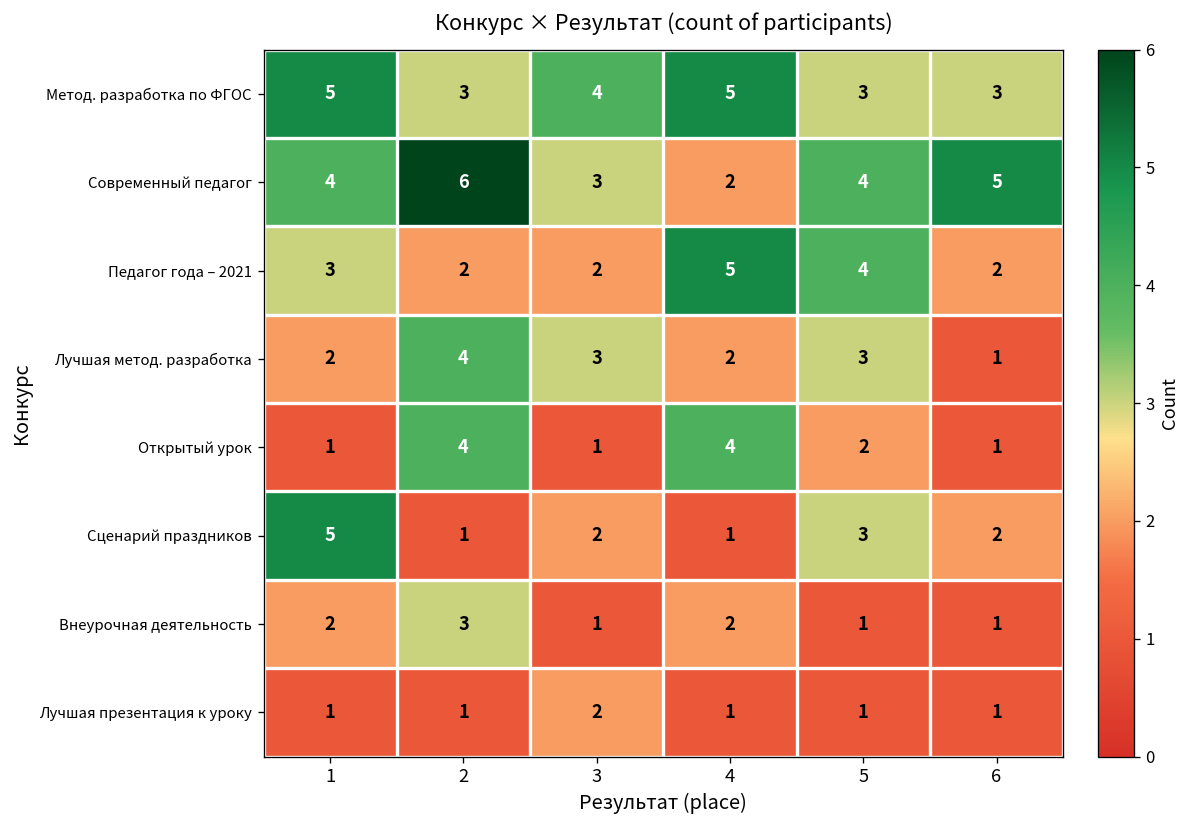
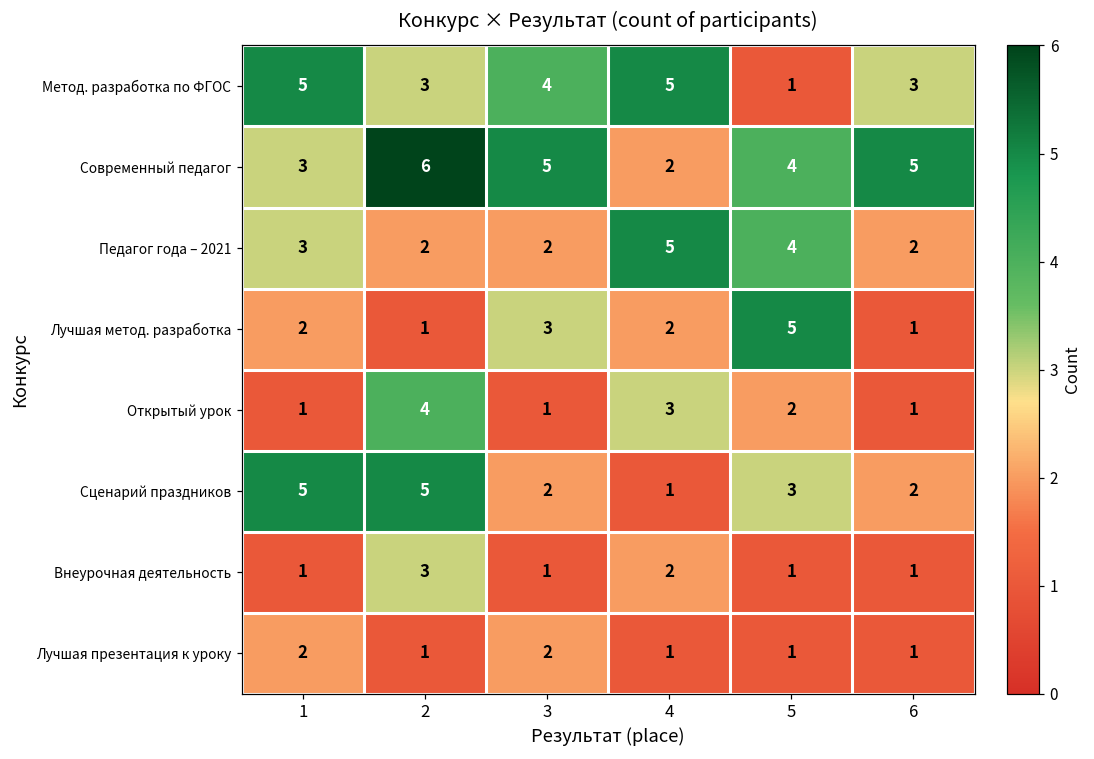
Метод. разработка по ФГОС, 5: 3 -> 1
Современный педагог, 1: 4 -> 3
Современный педагог, 3: 3 -> 5
Лучшая метод. разработка, 2: 4 -> 1
Лучшая метод. разработка, 5: 3 -> 5
Открытый урок, 4: 4 -> 3
Сценарий праздников, 2: 1 -> 5
Внеурочная деятельность, 1: 2 -> 1
Лучшая презентация к уроку, 1: 1 -> 2
